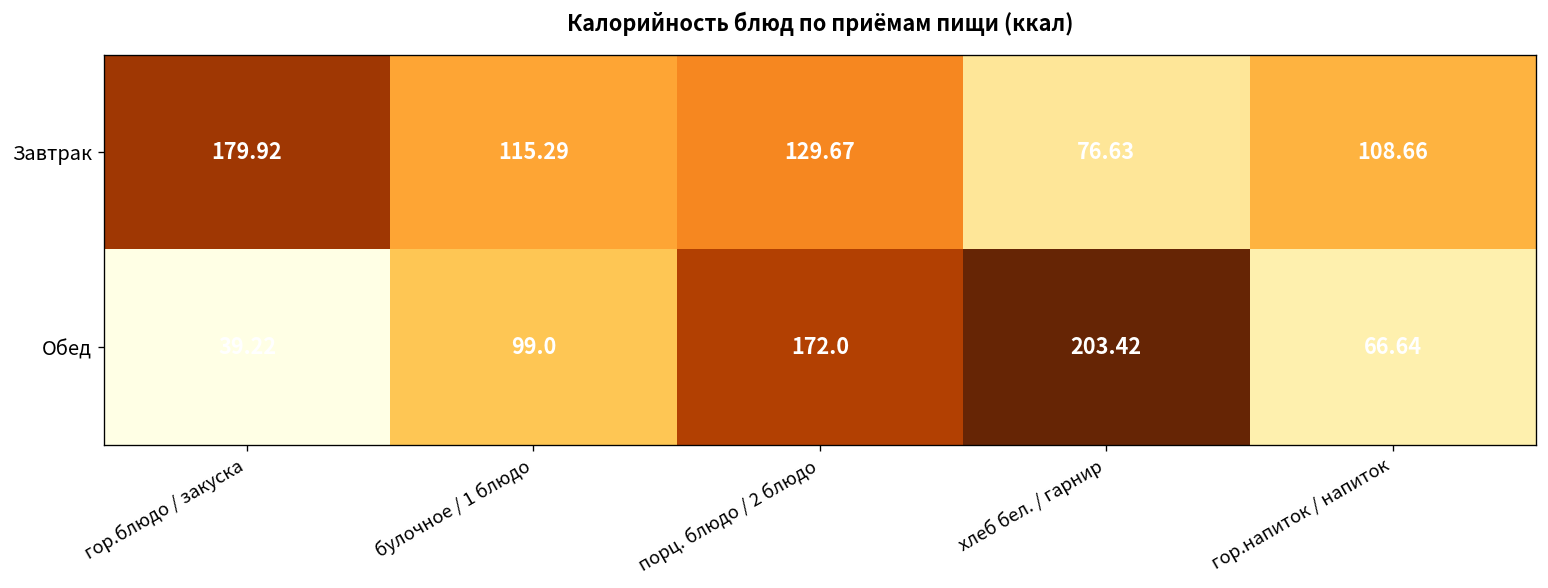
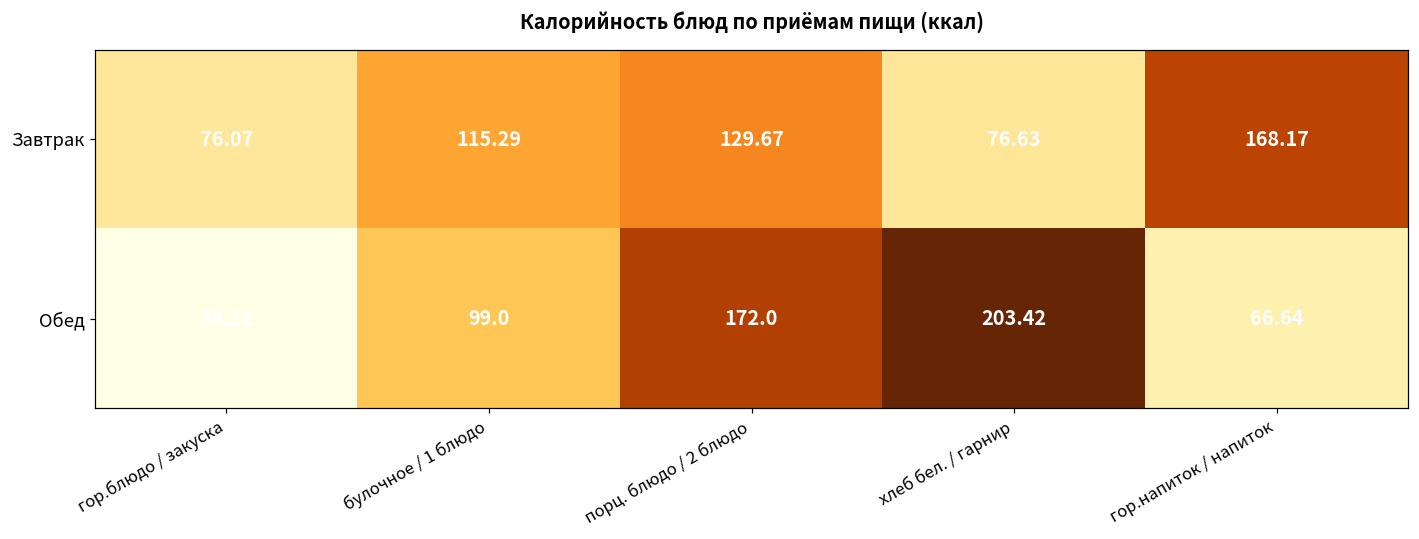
Завтрак, гор.блюдо / закуска: 179.92 -> 76.07
Завтрак, гор.напиток / напиток: 108.66 -> 168.17
